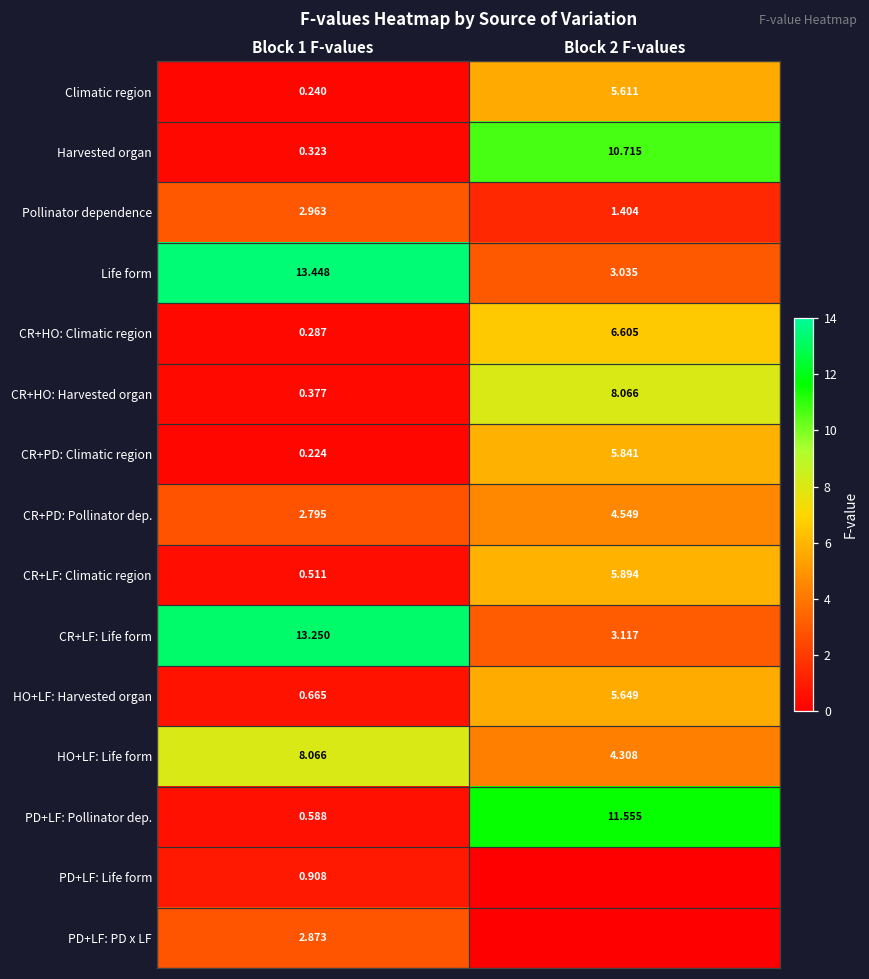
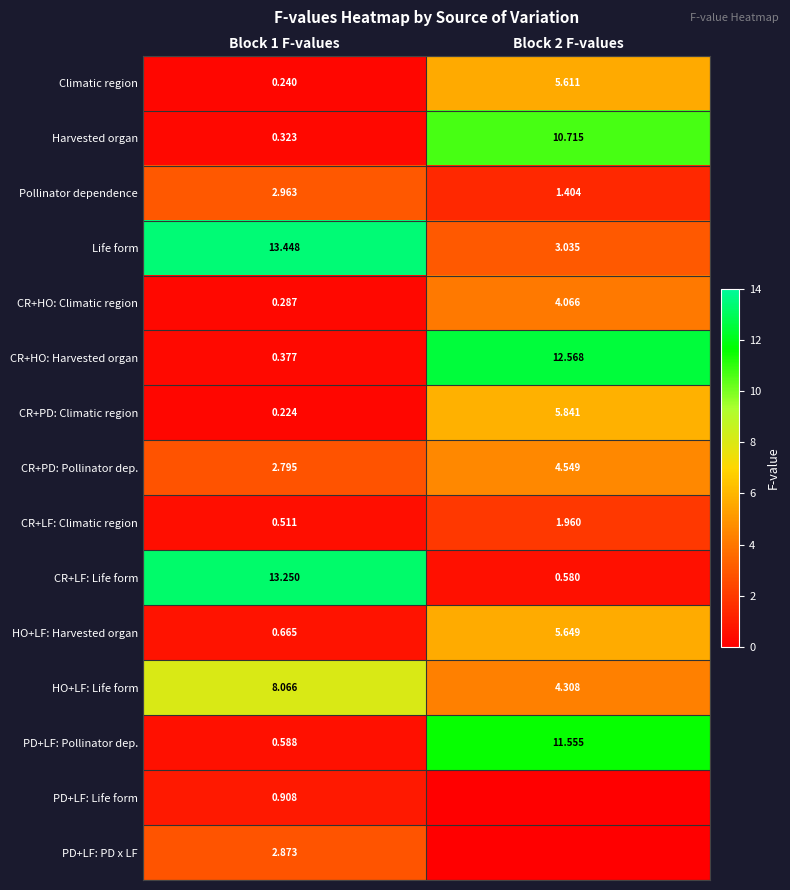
CR+HO: Climatic region, Block 2 F-values: 6.605 -> 4.066
CR+HO: Harvested organ, Block 2 F-values: 8.066 -> 12.568
CR+LF: Climatic region, Block 2 F-values: 5.894 -> 1.960
CR+LF: Life form, Block 2 F-values: 3.117 -> 0.580
